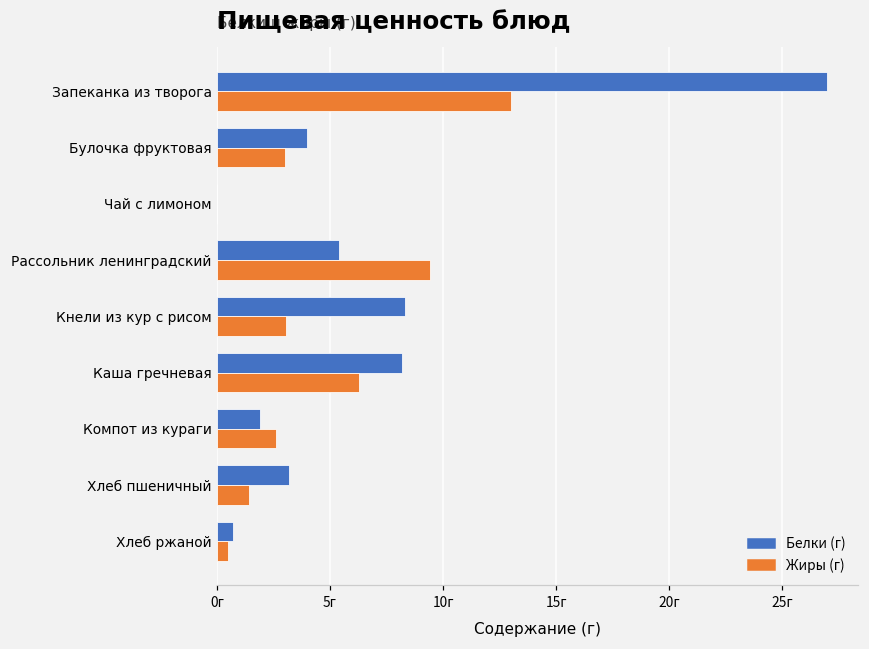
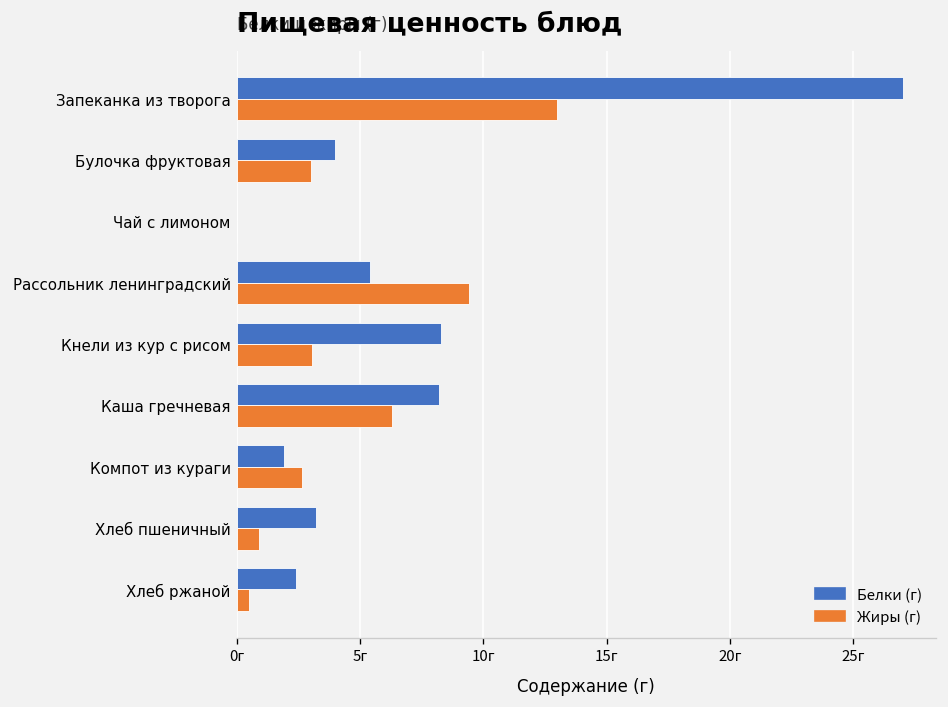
Жиры (г), Хлеб пшеничный: 1.4г -> 0.9г
Белки (г), Хлеб ржаной: 0.7г -> 2.4г
